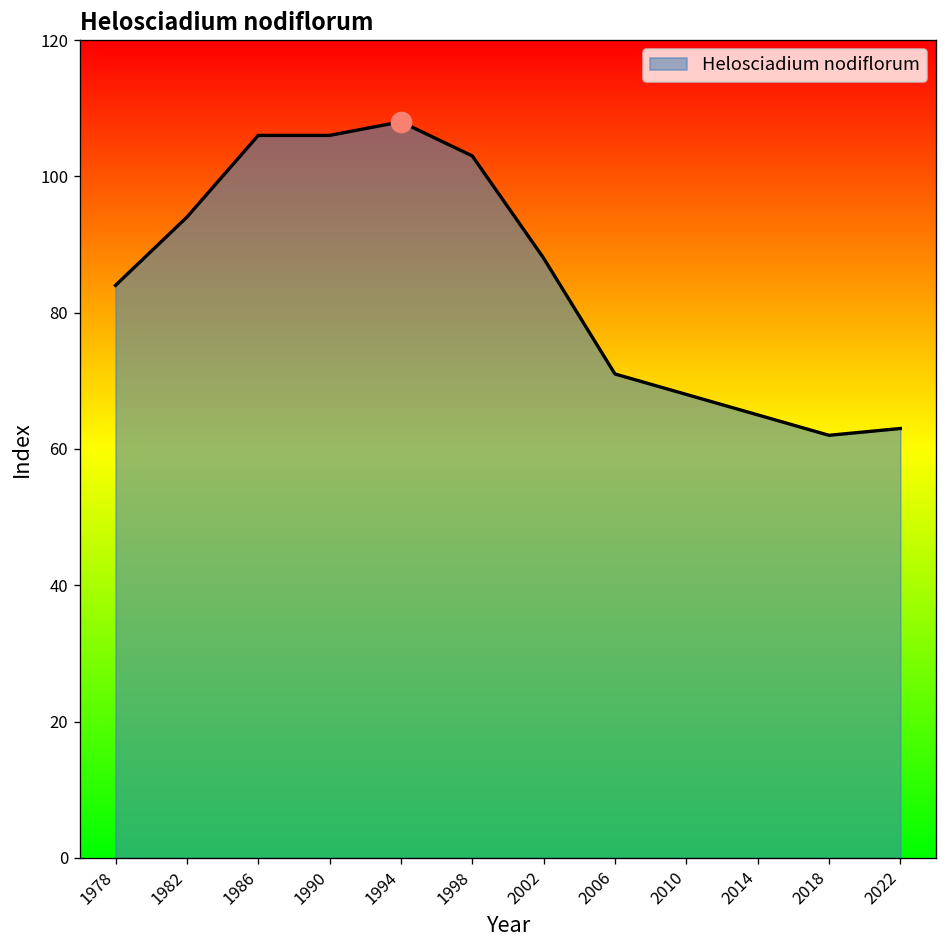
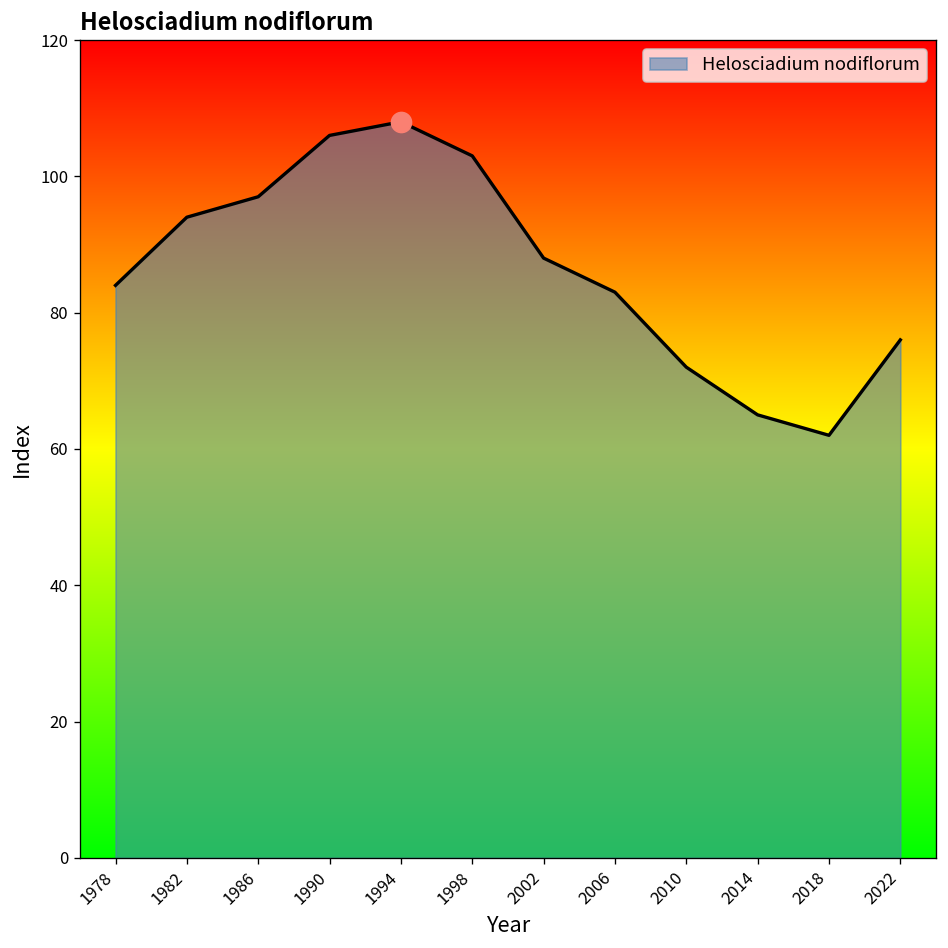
Helosciadium nodiflorum, 1986: 106 -> 97
Helosciadium nodiflorum, 2006: 71 -> 83
Helosciadium nodiflorum, 2010: 68 -> 72
Helosciadium nodiflorum, 2022: 63 -> 76
